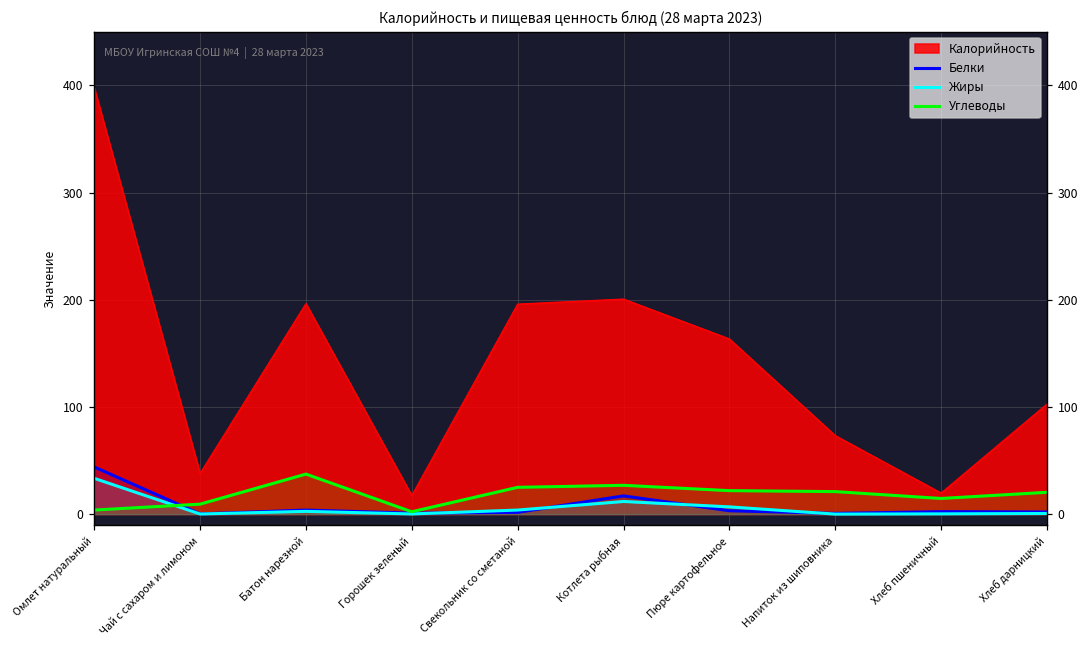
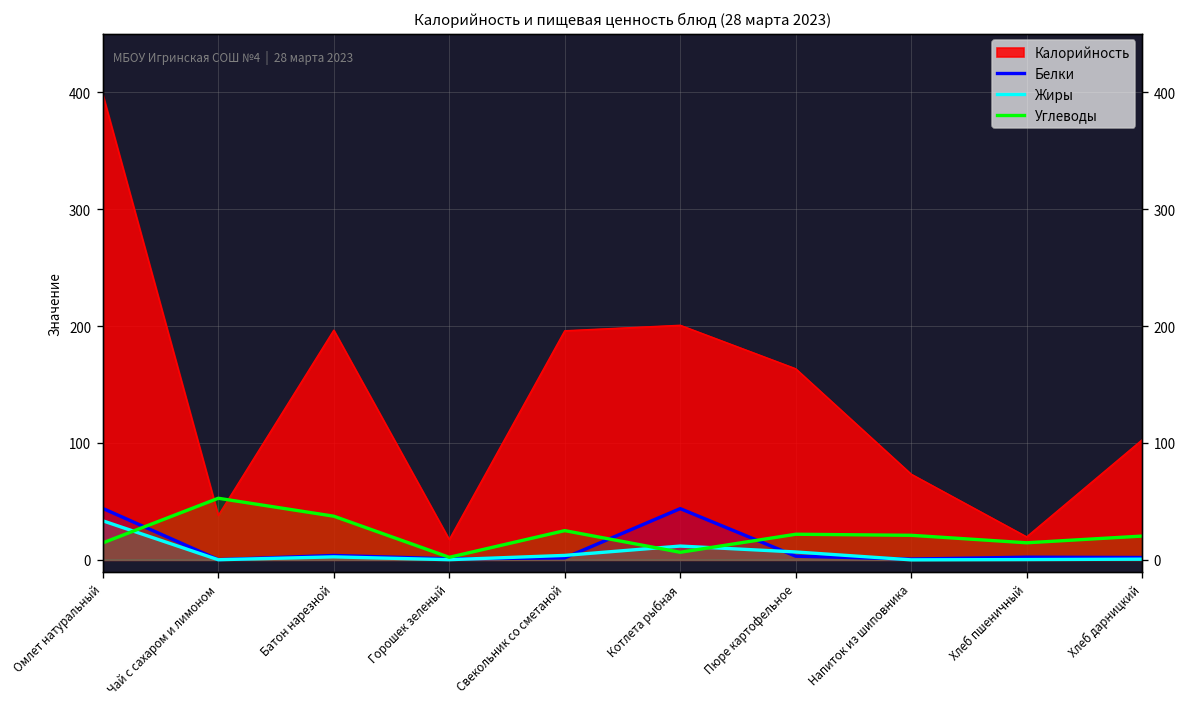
Углеводы, Омлет натуральный: 0 -> 10
Углеводы, Чай с сахаром и лимоном: 10 -> 50
Белки, Котлета рыбная: 20 -> 40
Углеводы, Котлета рыбная: 30 -> 10
